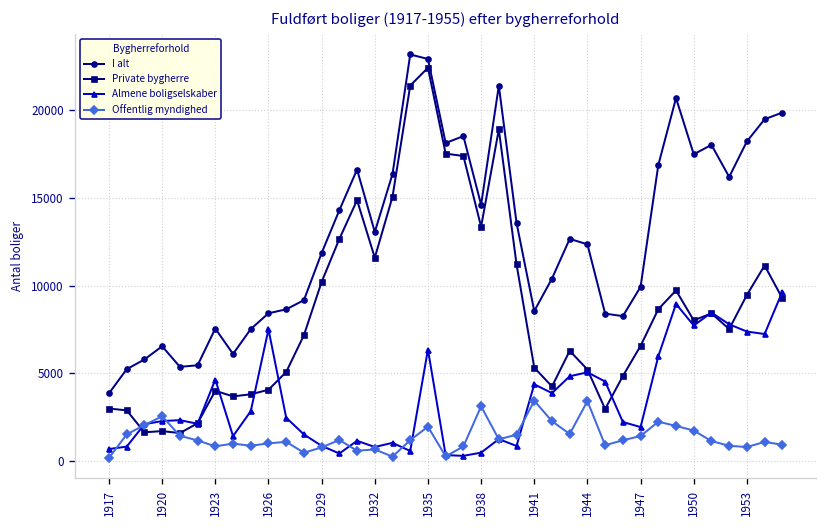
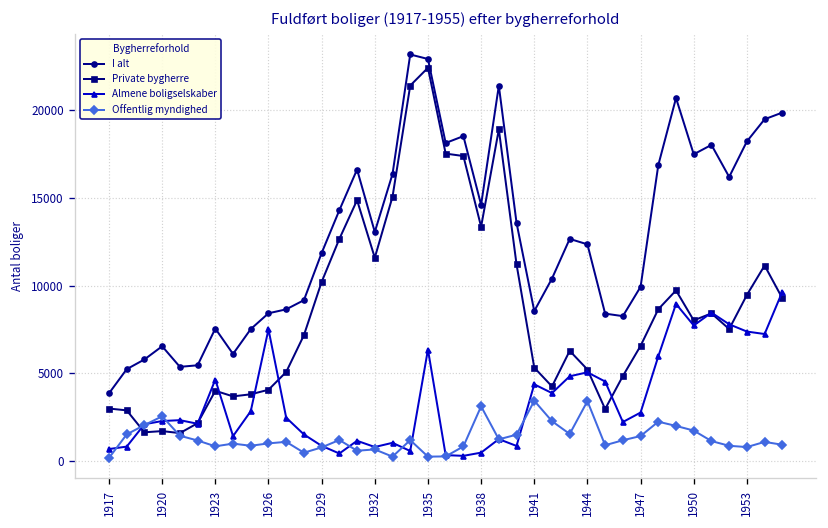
Offentlig myndighed, 1935: 2000 -> 300
Almene boligselskaber, 1947: 1900 -> 2800
